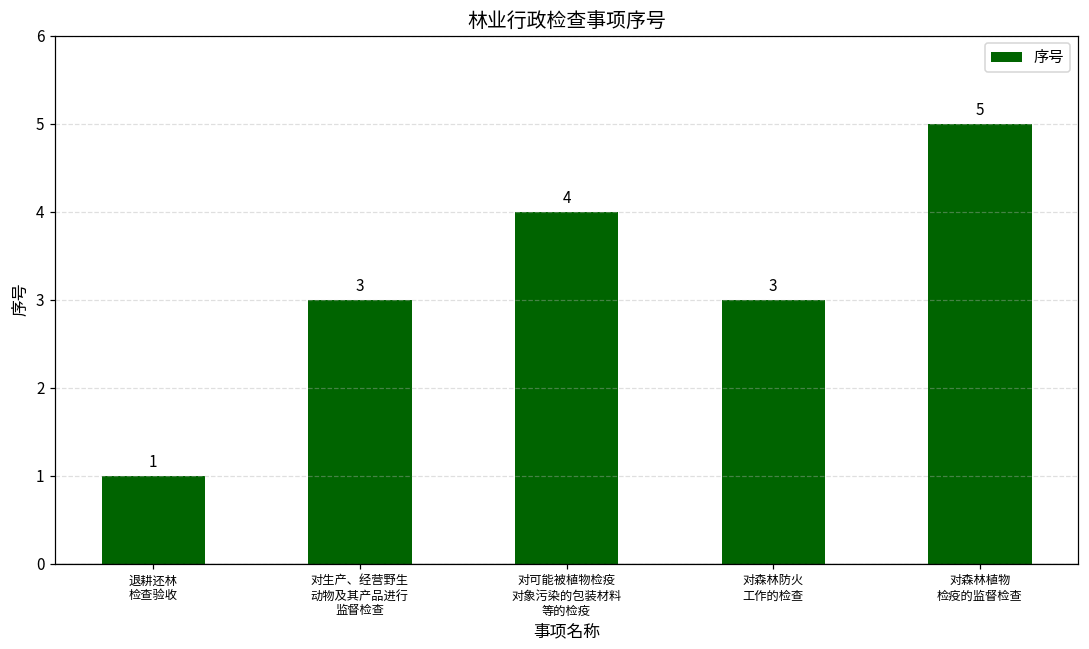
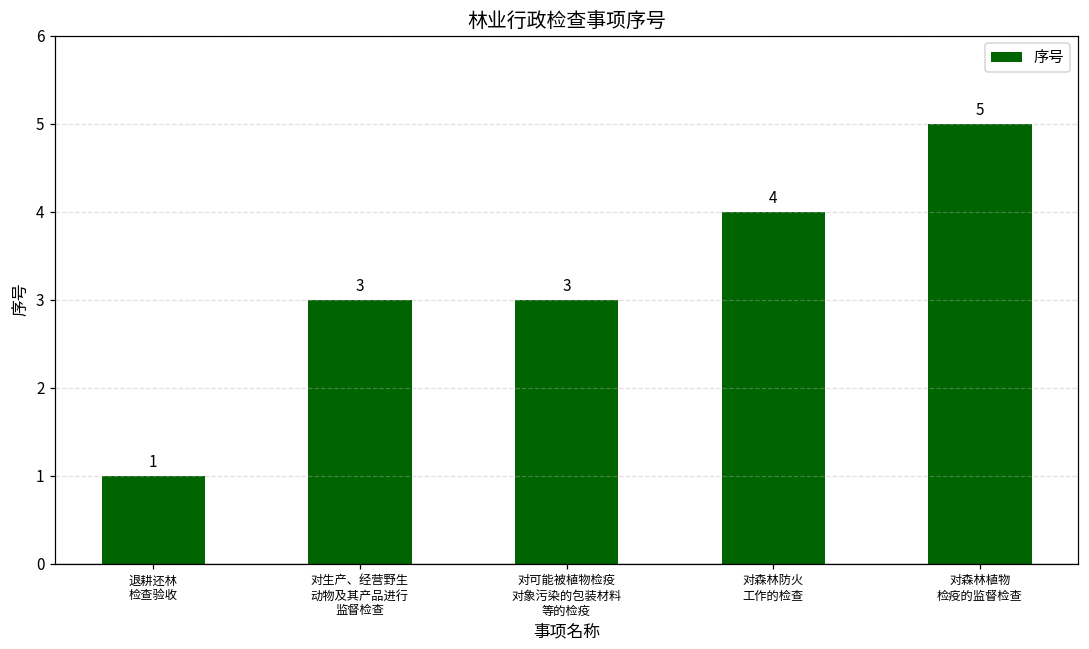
对可能被植物检疫 对象污染的包装材料 等的检疫: 4 -> 3
对森林防火 工作的检查: 3 -> 4
